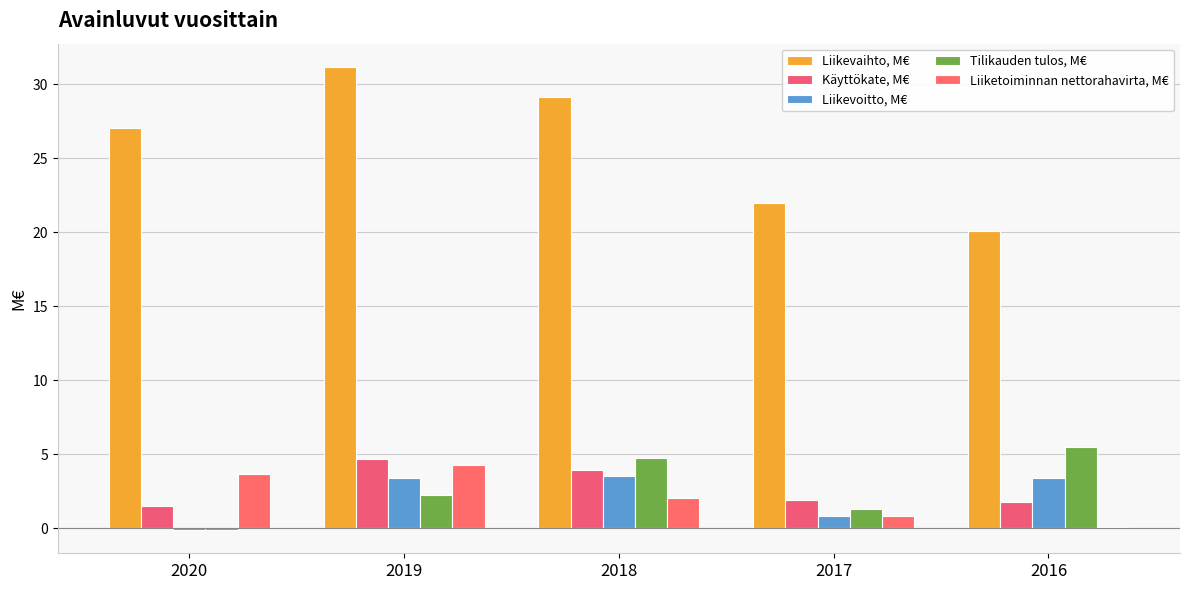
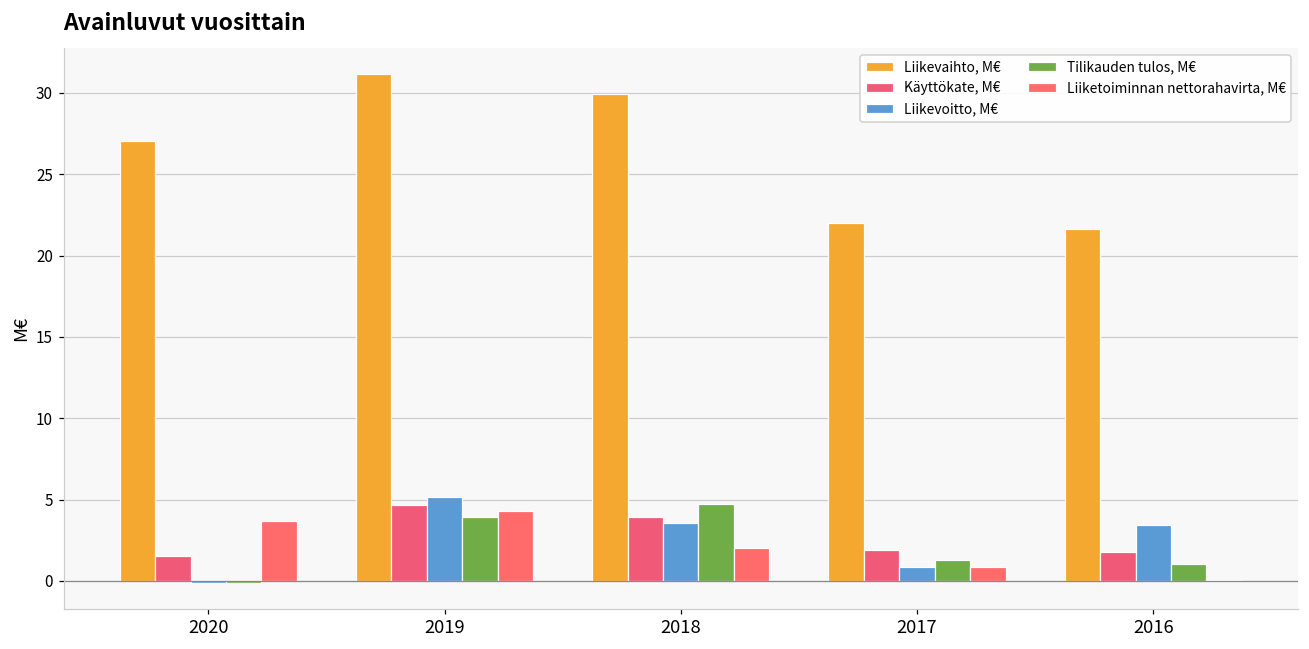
Liikevoitto, M€, 2019: 3.4 -> 5.1
Tilikauden tulos, M€, 2019: 2.2 -> 3.9
Liikevaihto, M€, 2018: 29.1 -> 29.9
Liikevaihto, M€, 2016: 20.1 -> 21.6
Tilikauden tulos, M€, 2016: 5.5 -> 1.0
